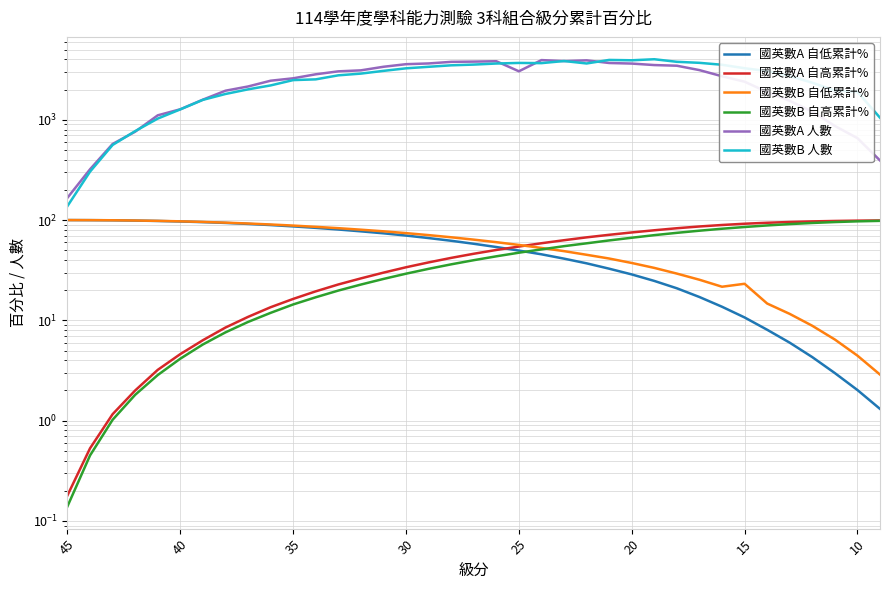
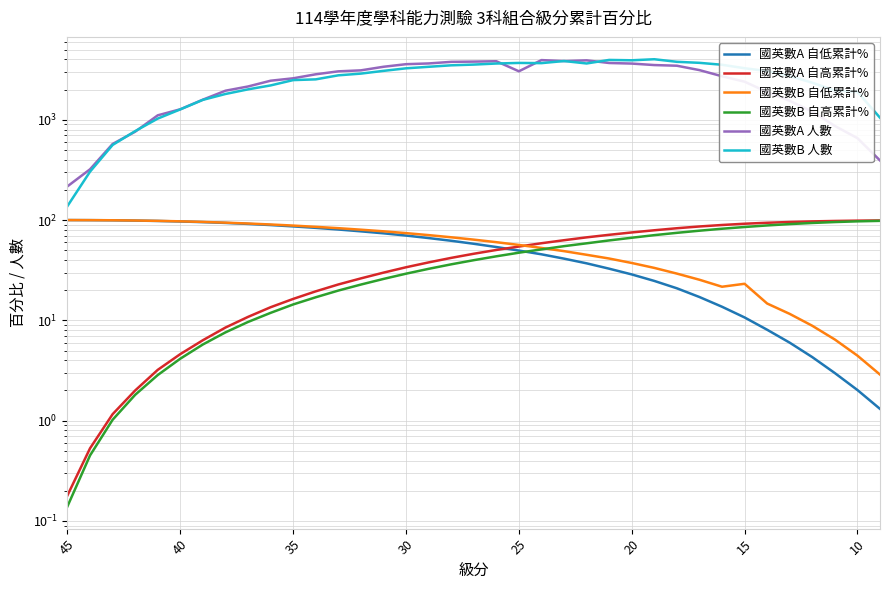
國英數A 人數, 45: 170 -> 220
